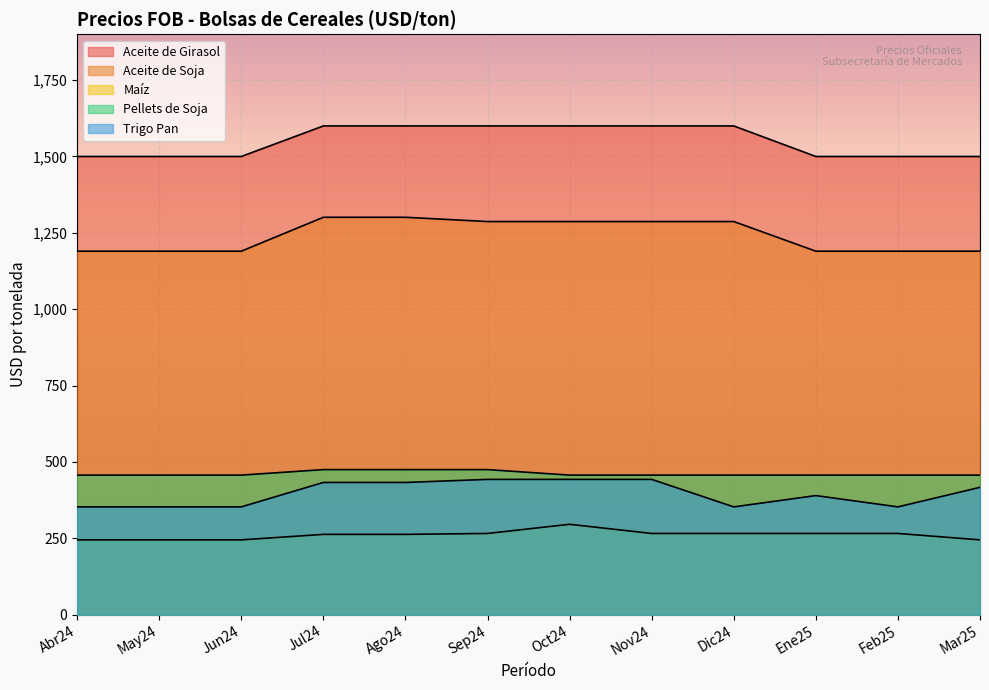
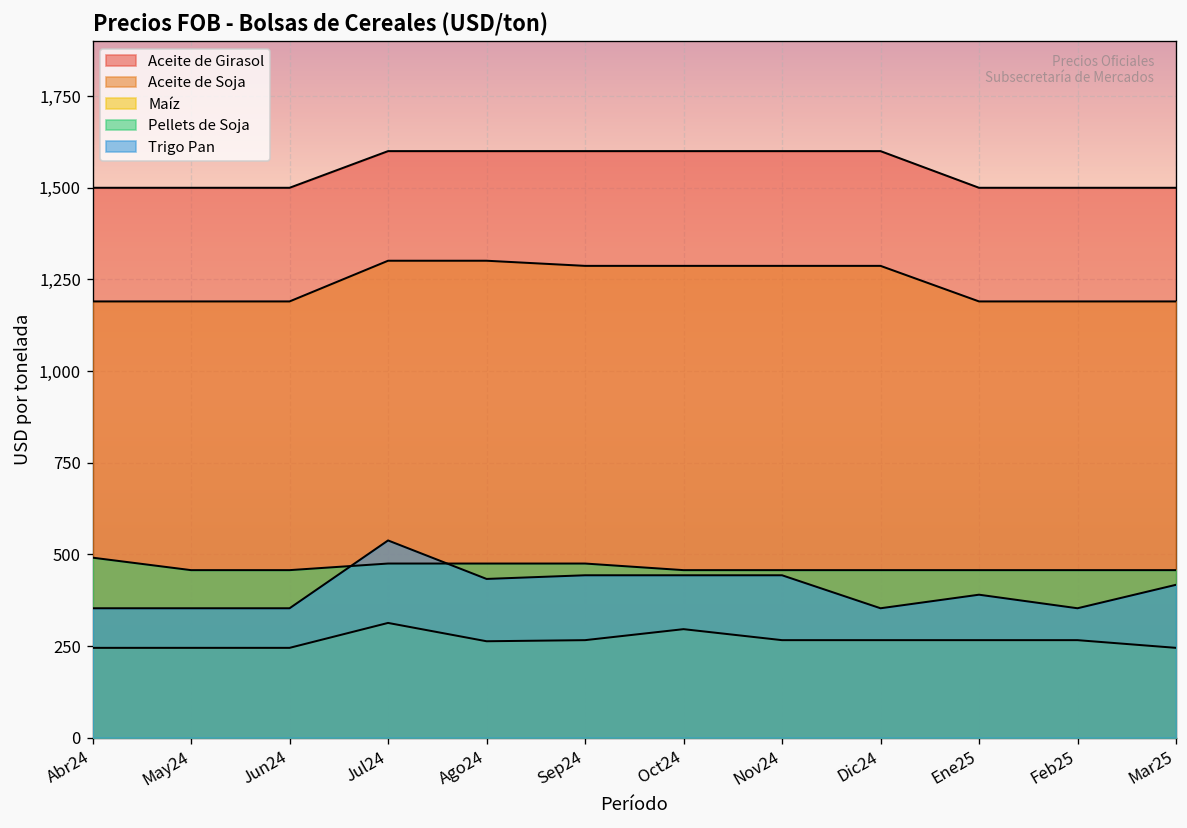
Pellets de Soja, Abr24: 460 -> 490
Maíz, Jul24: 260 -> 310
Trigo Pan, Jul24: 430 -> 540
